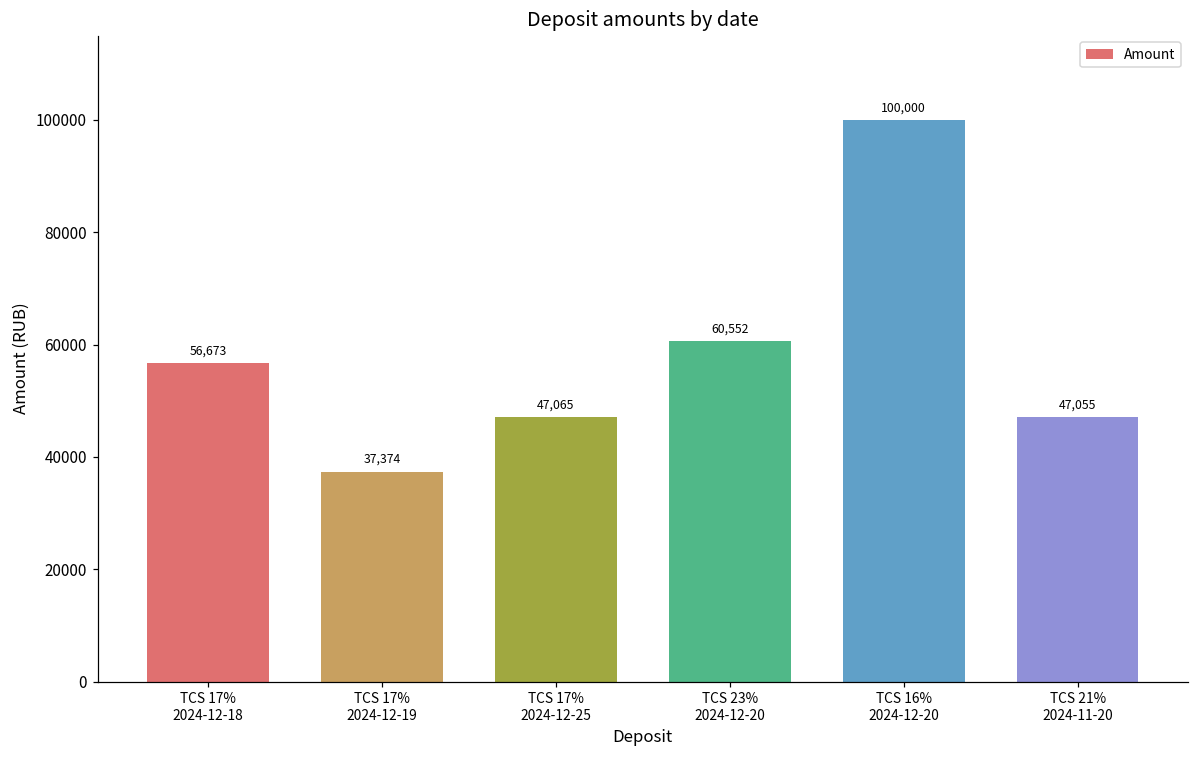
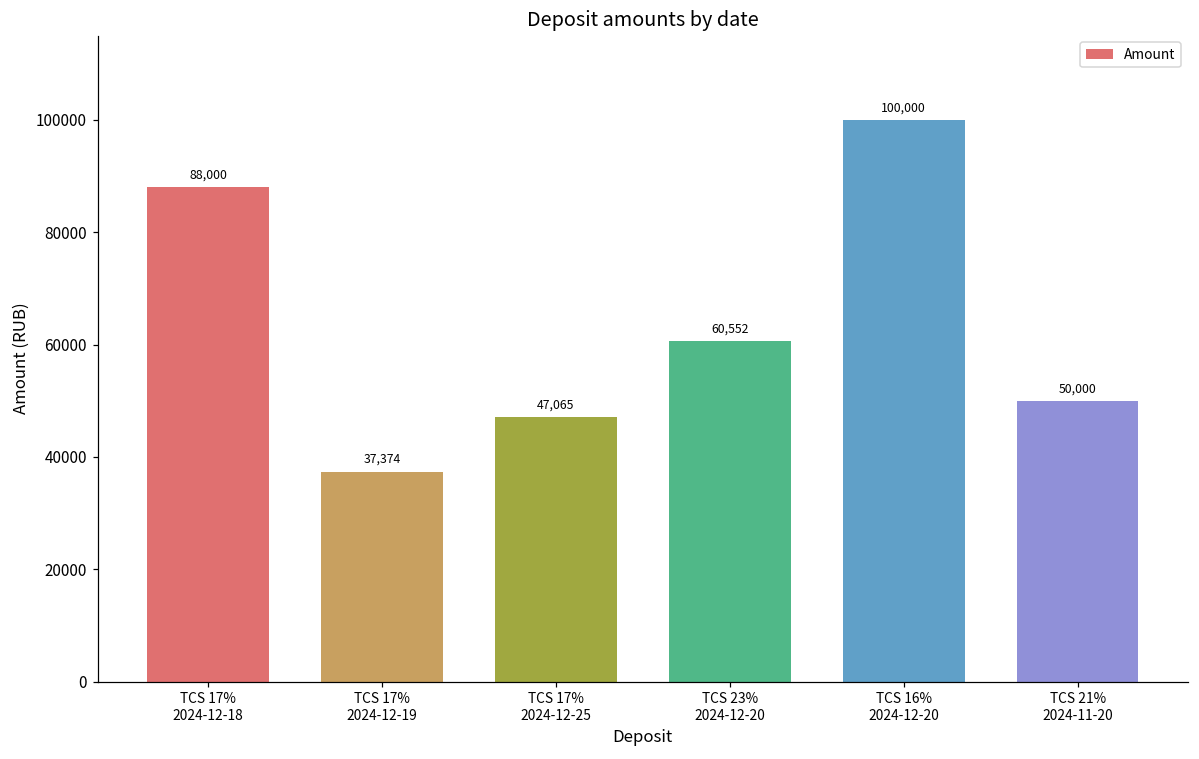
TCS 17% 2024-12-18: 56,673 -> 88,000
TCS 21% 2024-11-20: 47,055 -> 50,000
